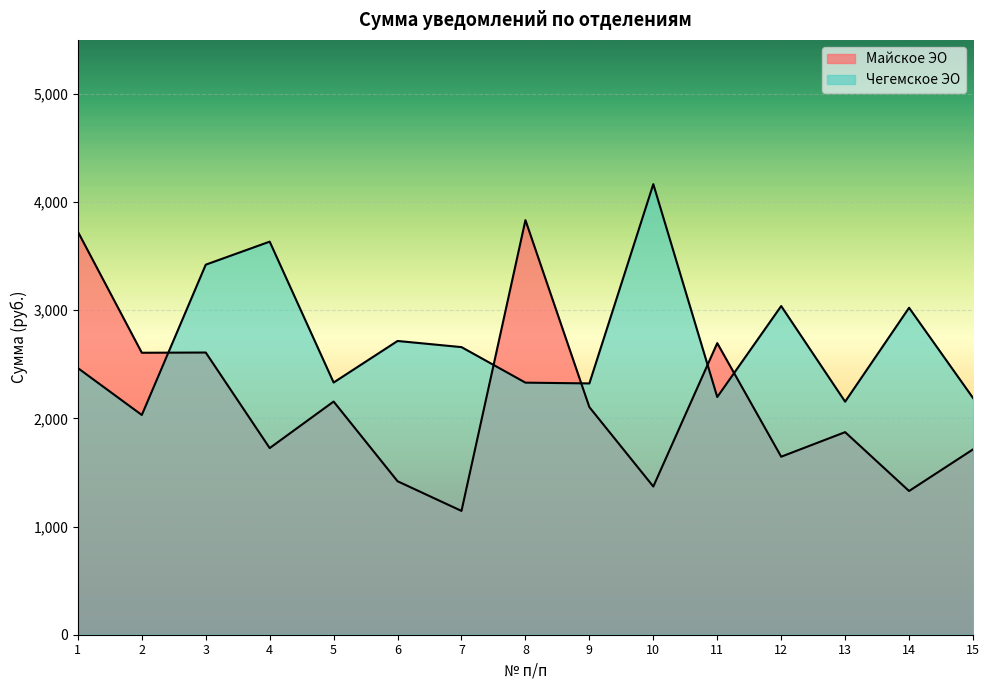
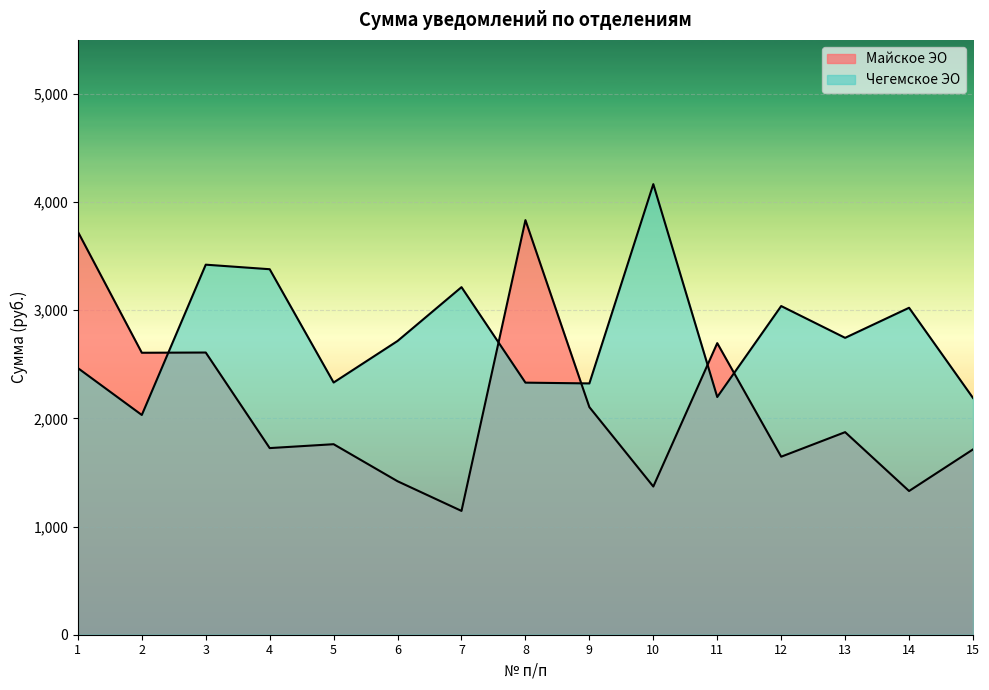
Чегемское ЭО, 4: 3,630 -> 3,380
Майское ЭО, 5: 2,160 -> 1,760
Чегемское ЭО, 7: 2,660 -> 3,210
Чегемское ЭО, 13: 2,150 -> 2,750
